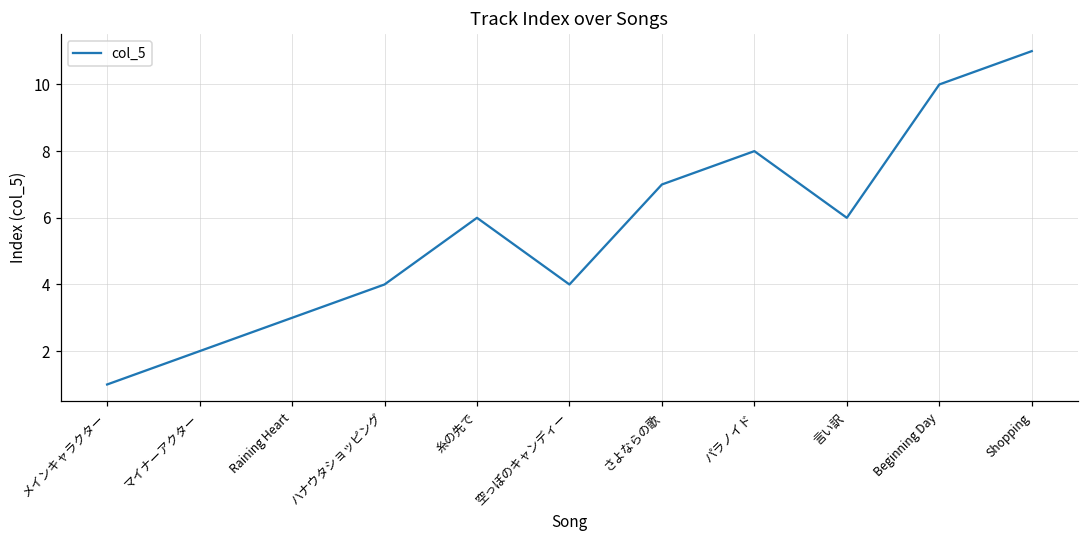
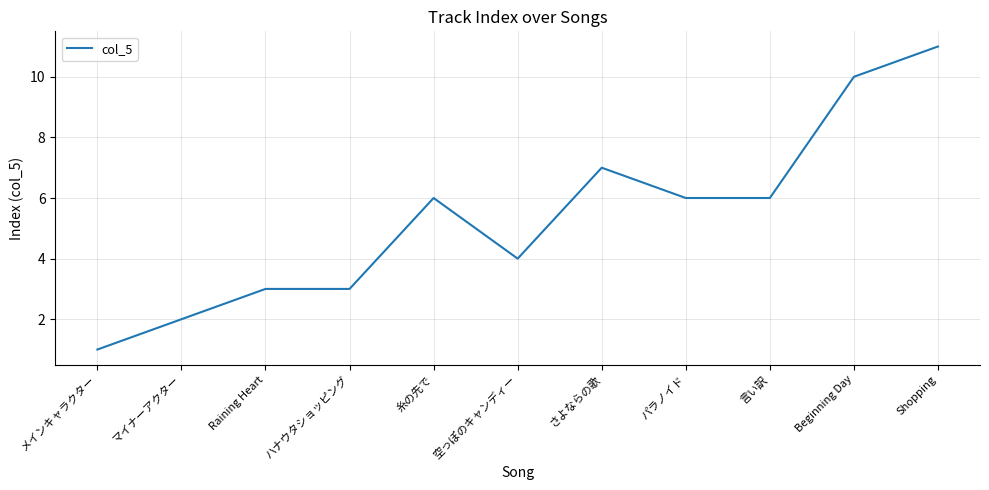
ハナウタショッピング: 4 -> 3
パラノイド: 8 -> 6
